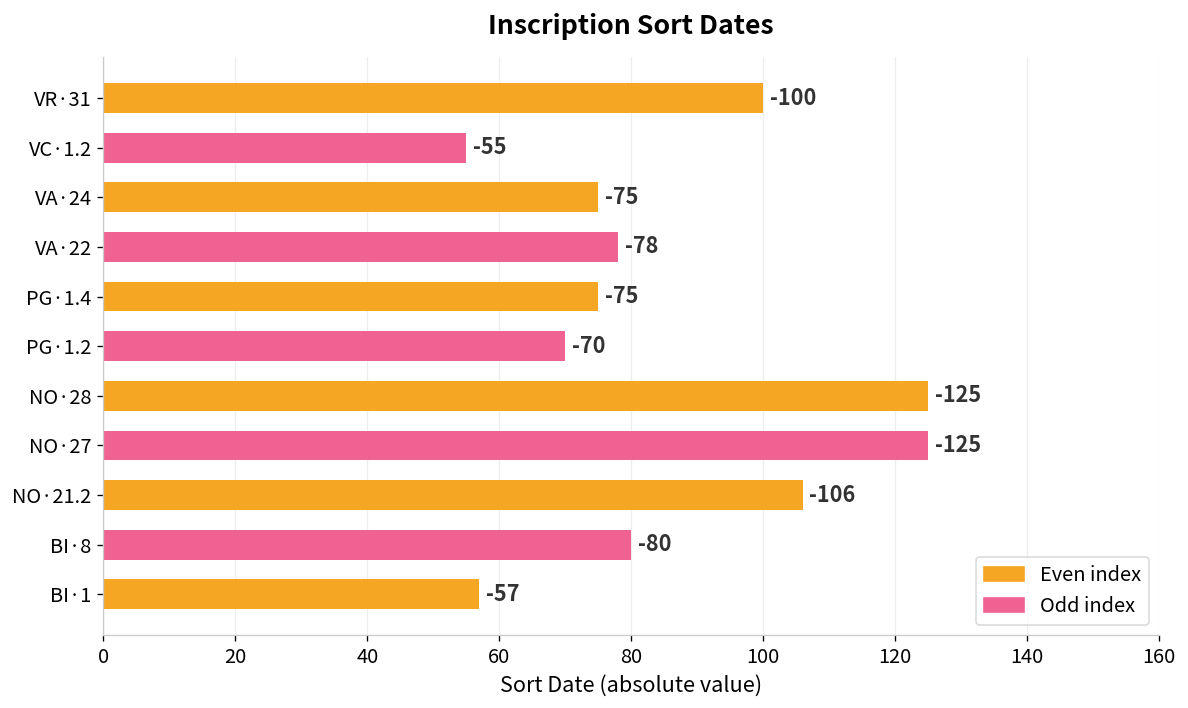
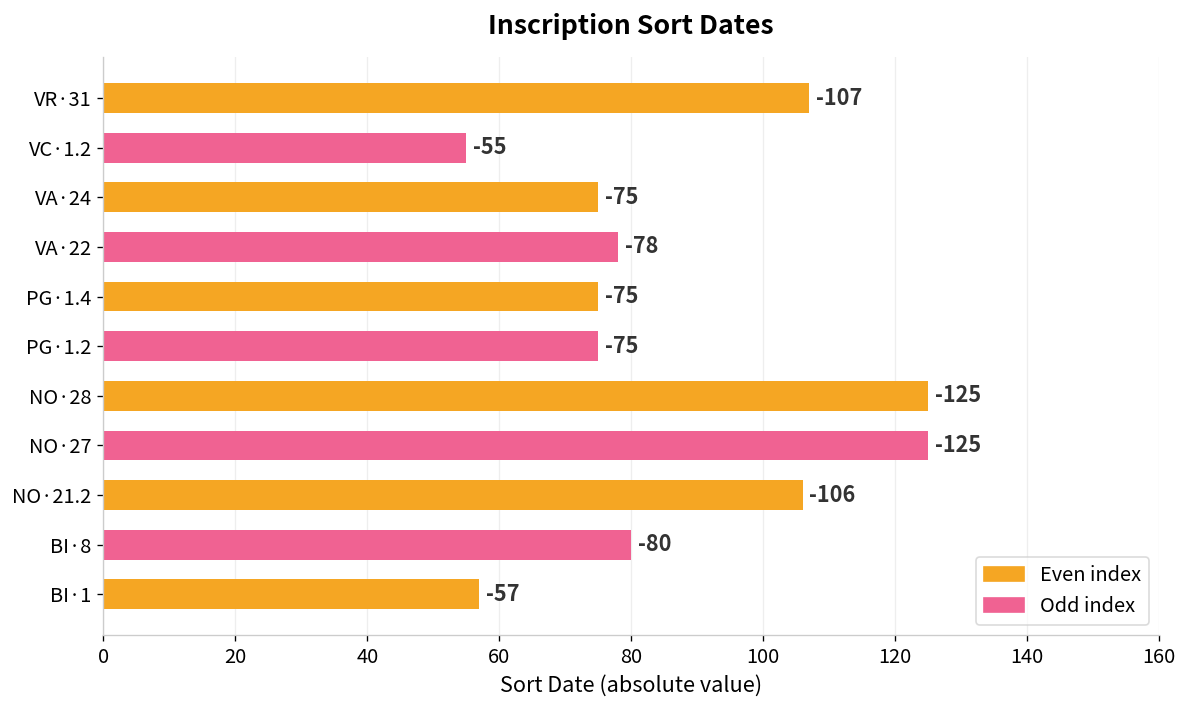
VR·31: -100 -> -107
PG·1.2: -70 -> -75
